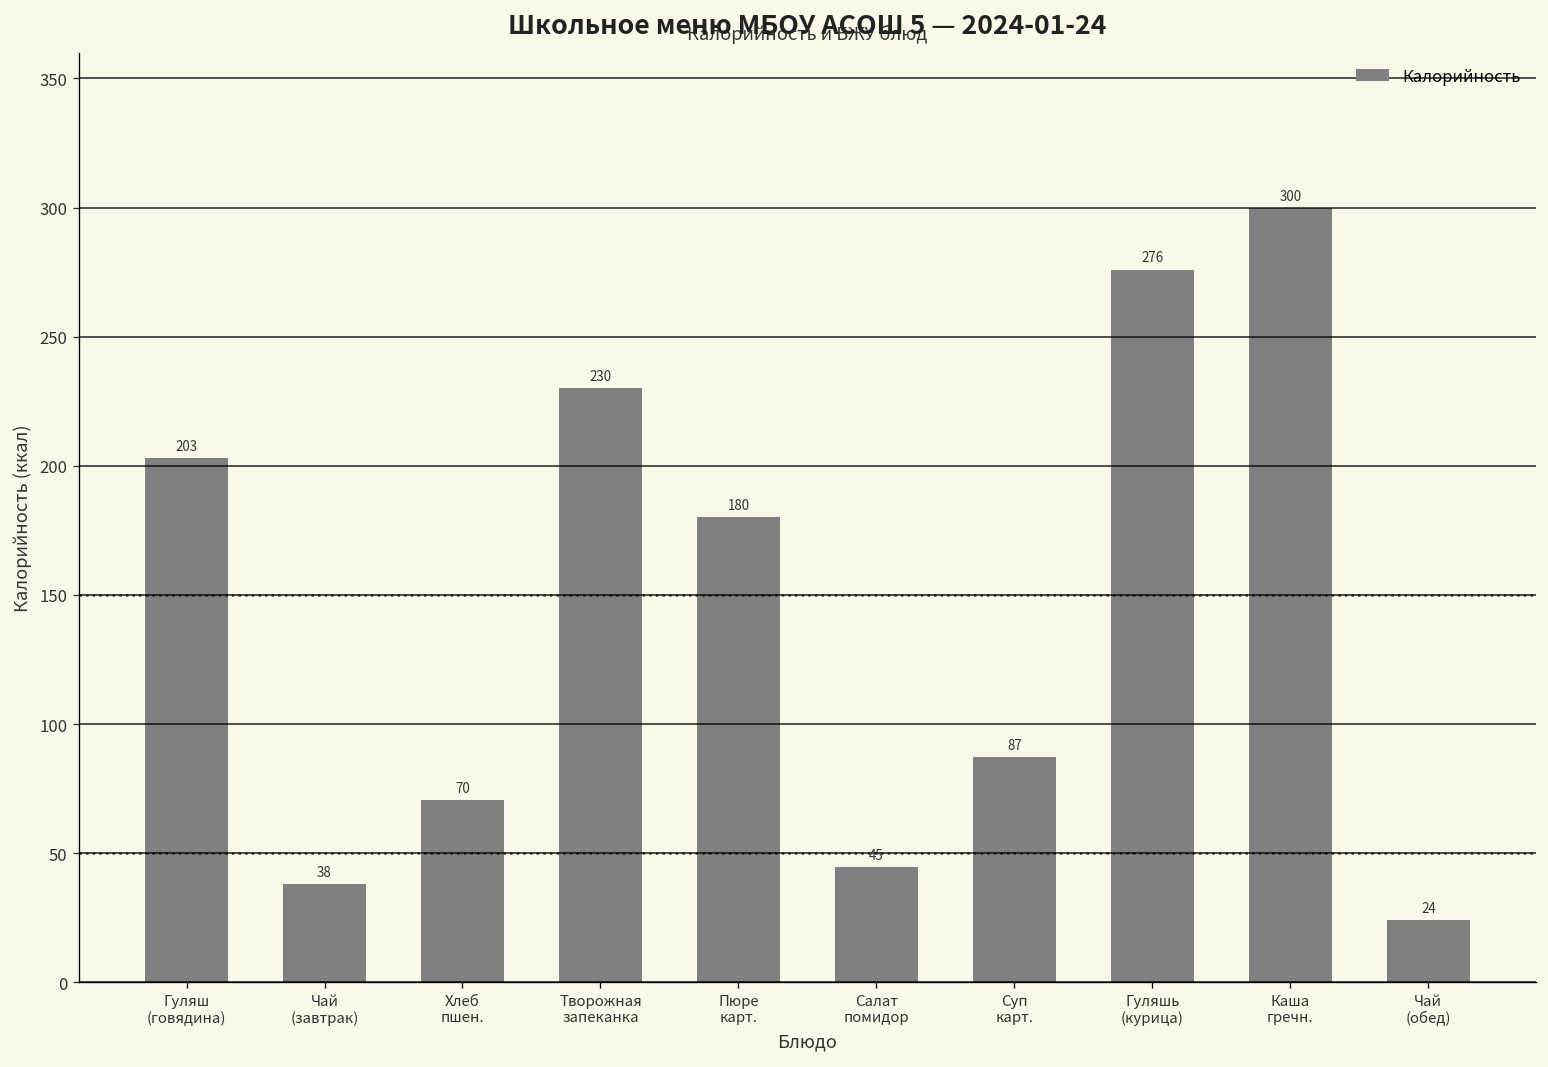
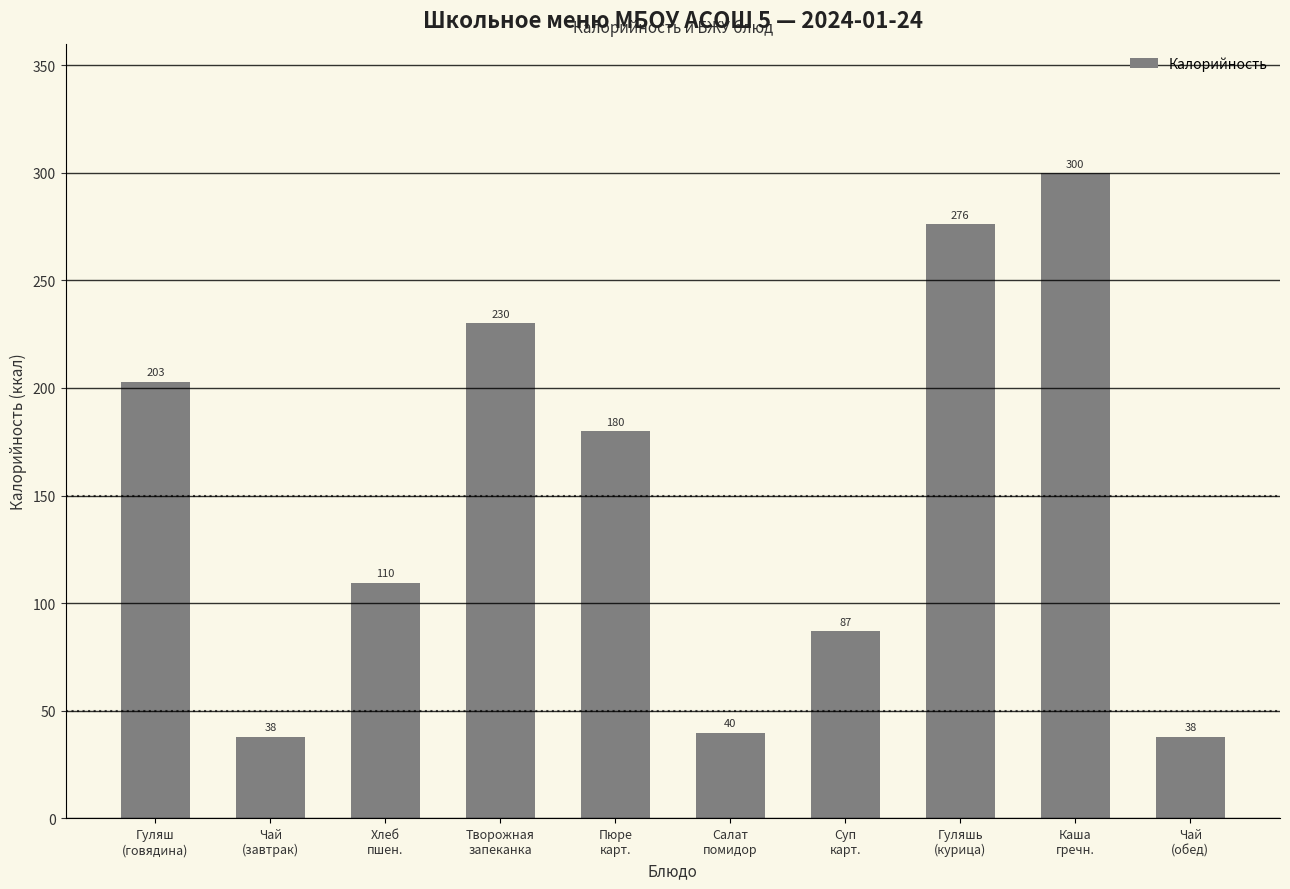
Хлеб пшен.: 70 -> 110
Салат помидор: 45 -> 40
Чай (обед): 24 -> 38
